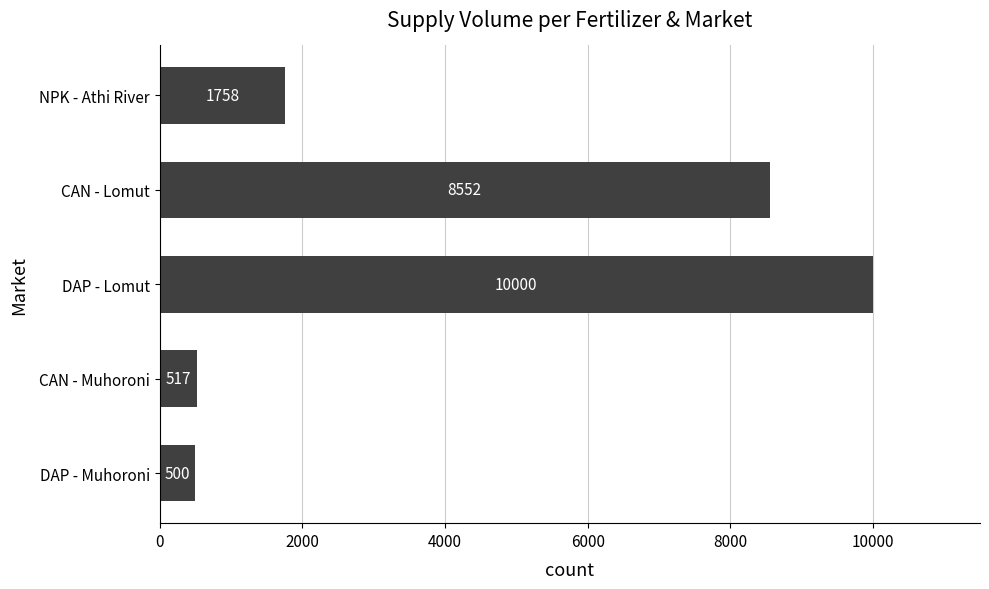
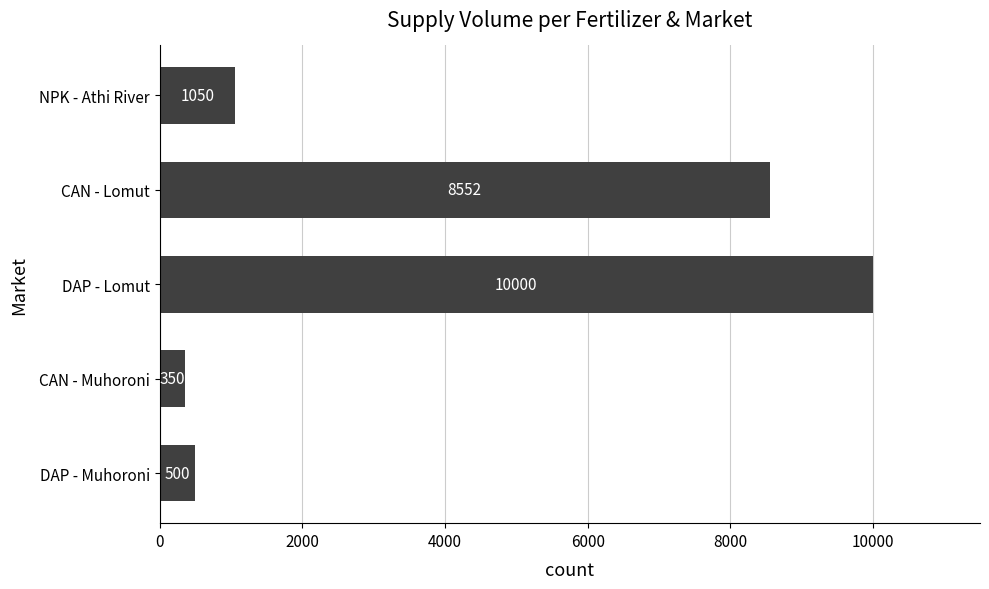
NPK - Athi River: 1758 -> 1050
CAN - Muhoroni: 517 -> 350
